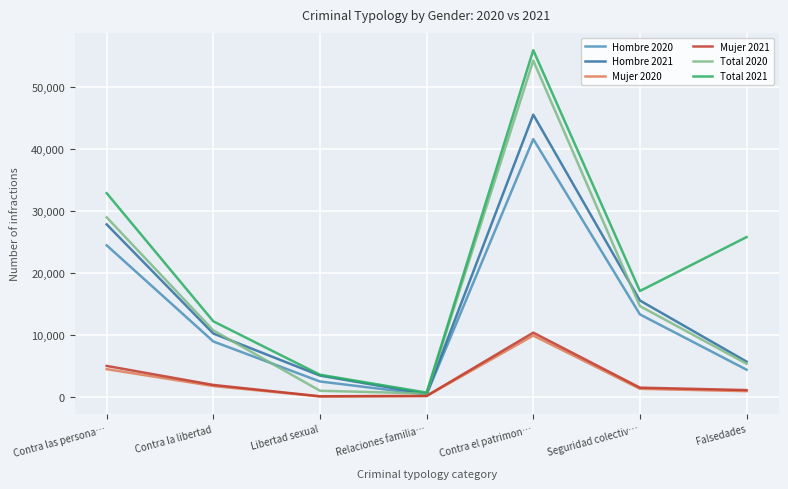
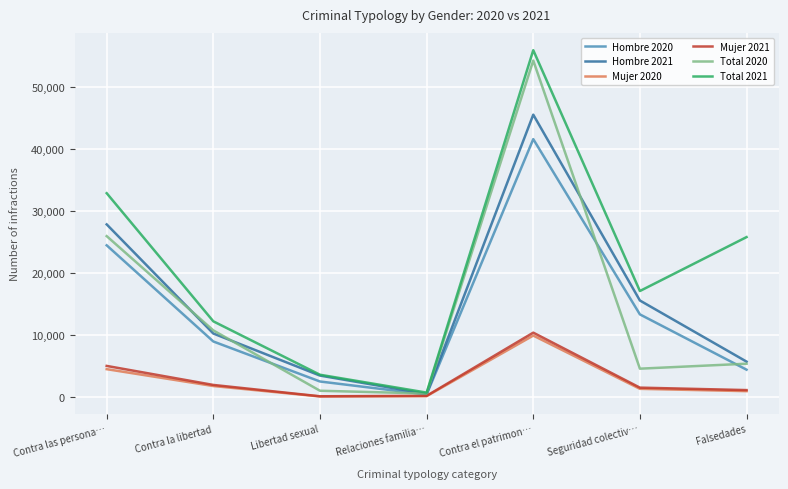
Total 2020, Contra las persona…: 29,000 -> 26,000
Total 2020, Seguridad colectiv…: 15,000 -> 5,000
